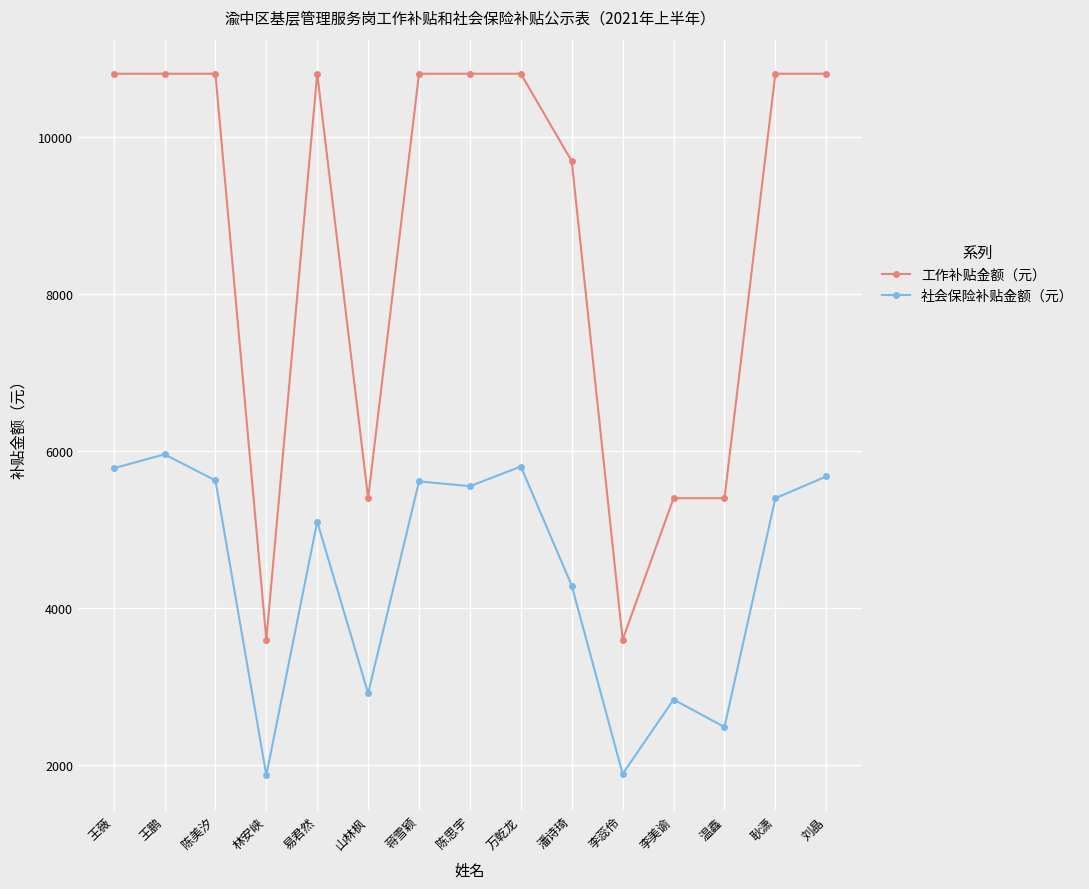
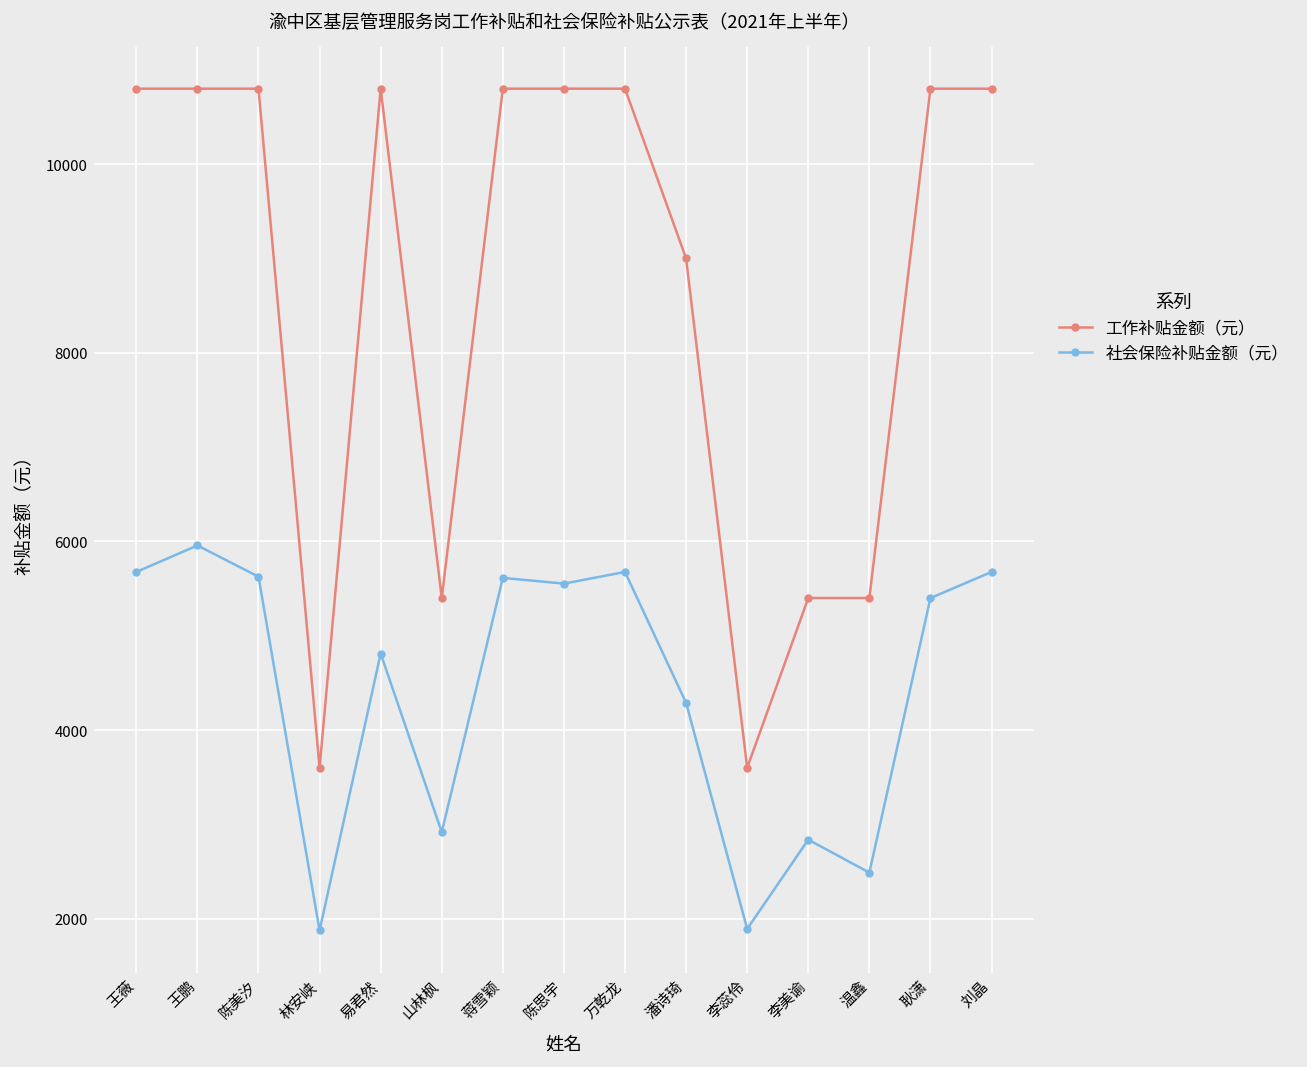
社会保险补贴金额（元）, 王薇: 5800 -> 5700
社会保险补贴金额（元）, 易君然: 5100 -> 4800
社会保险补贴金额（元）, 万乾龙: 5800 -> 5700
工作补贴金额（元）, 潘诗琦: 9700 -> 9000
